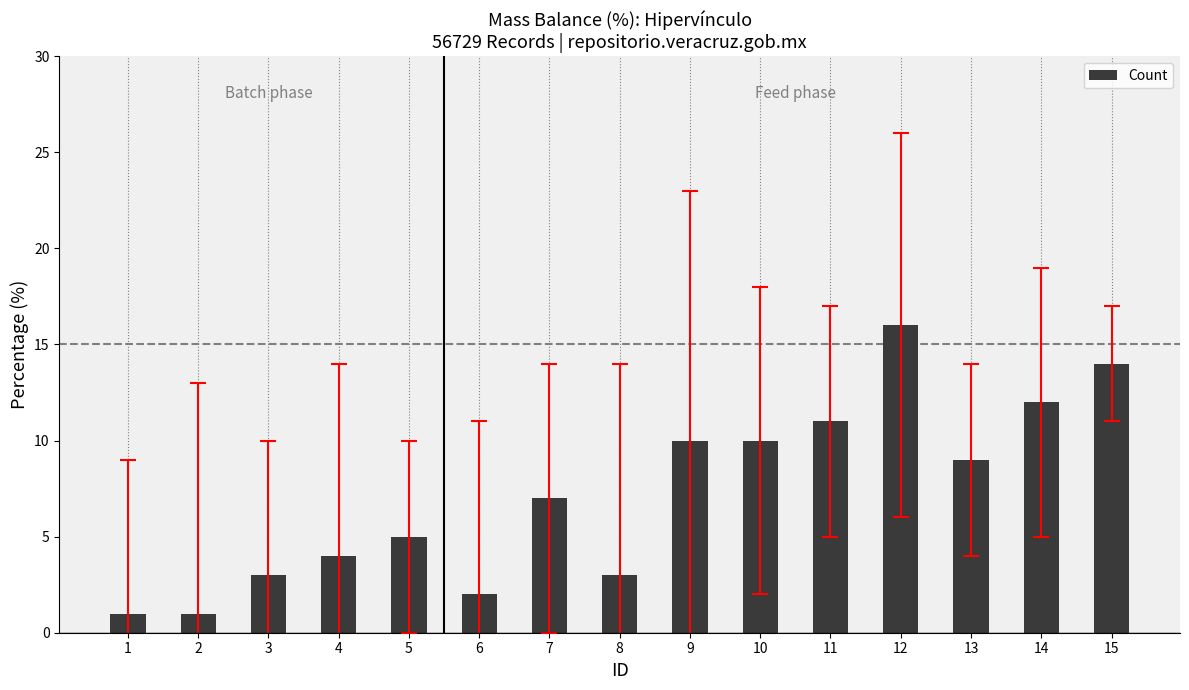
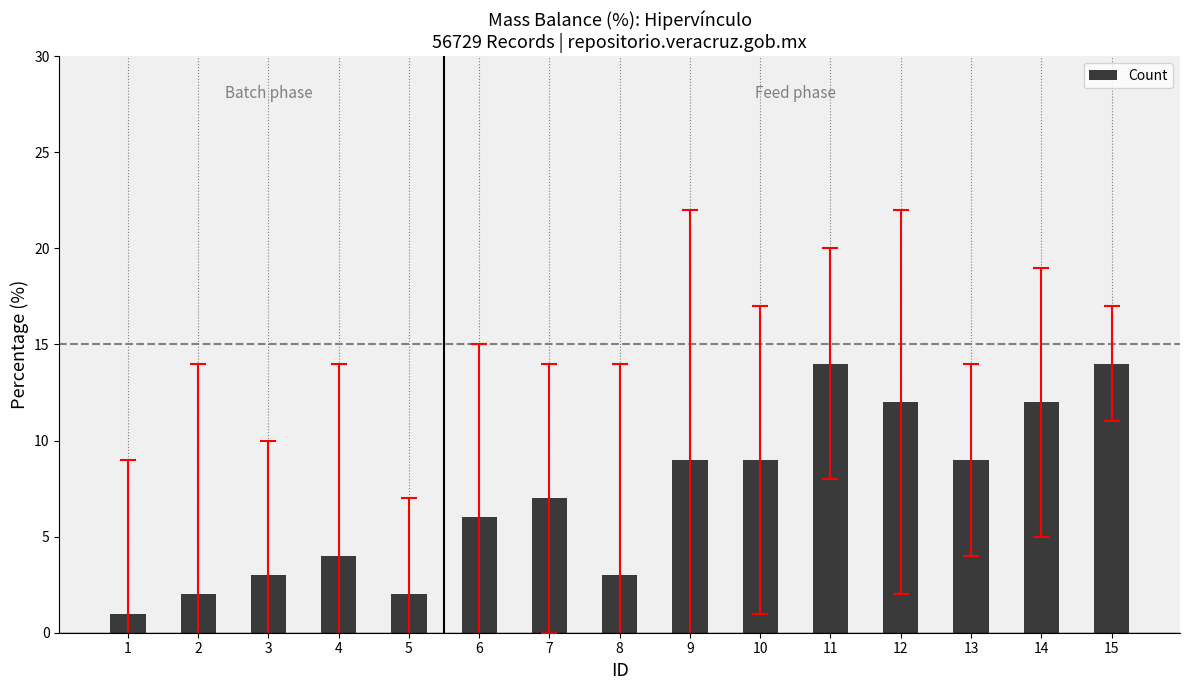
Count, 2: 1 -> 2
Count, 5: 5 -> 2
Count, 6: 2 -> 6
Count, 9: 10 -> 9
Count, 10: 10 -> 9
Count, 11: 11 -> 14
Count, 12: 16 -> 12
